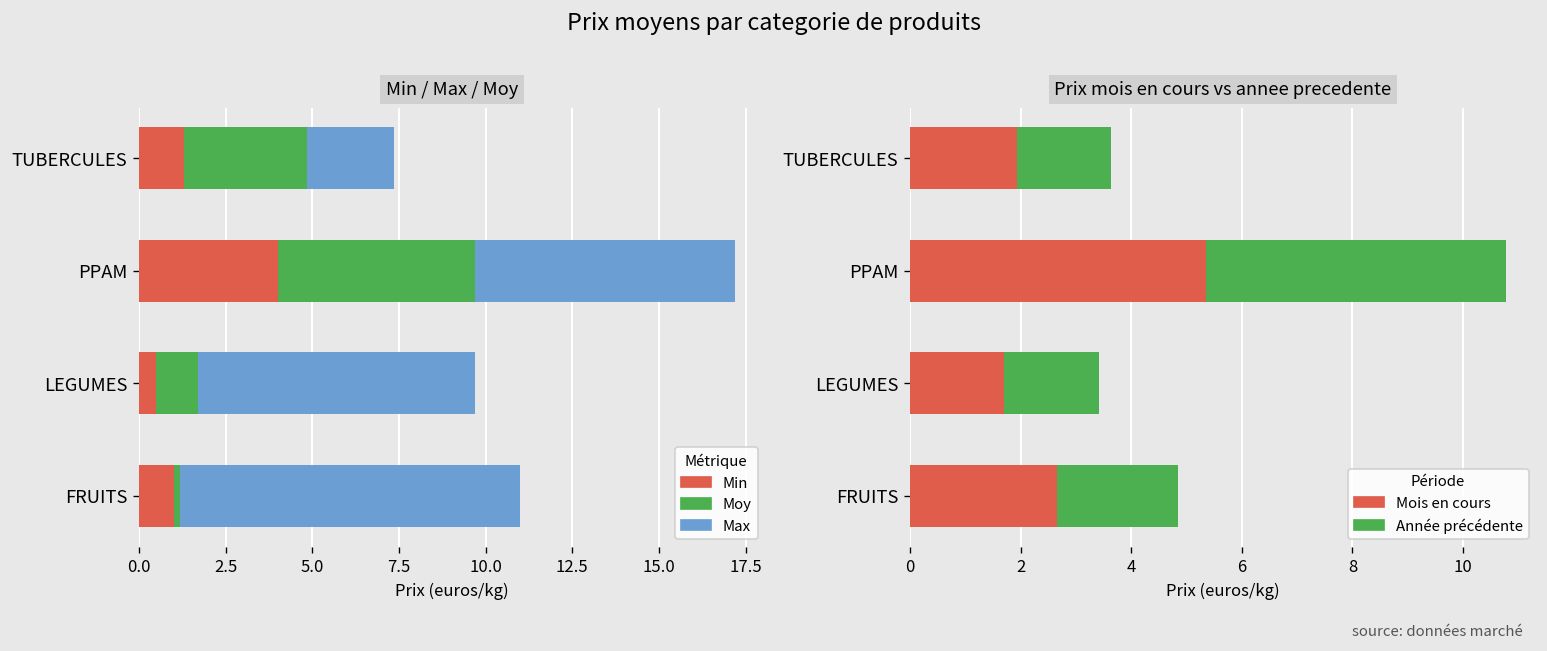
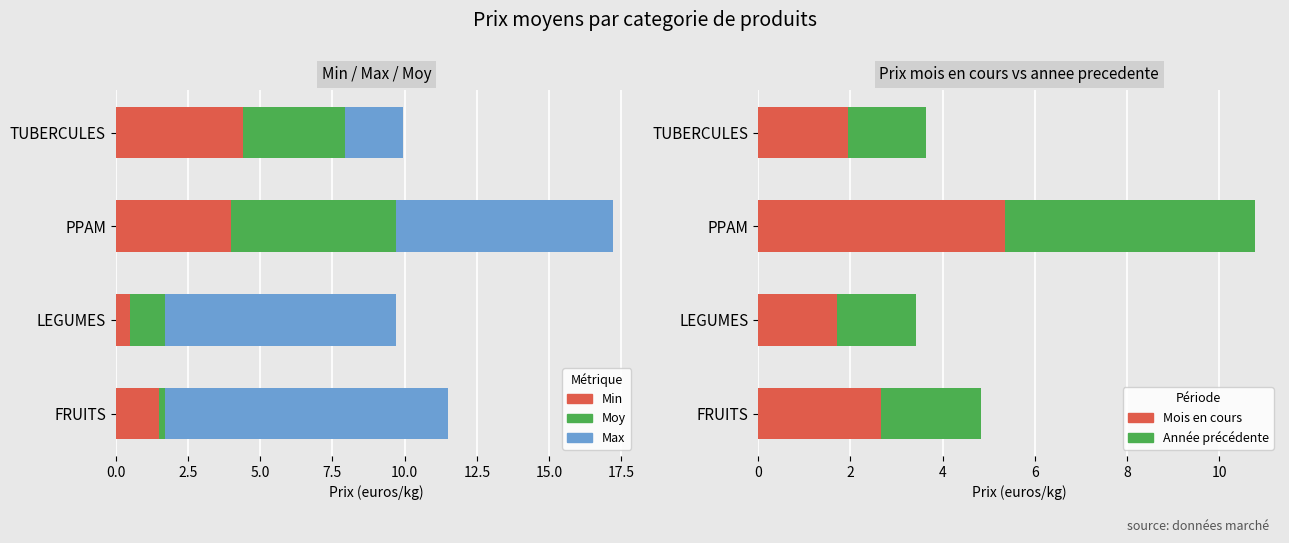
Min / Max / Moy, Min, TUBERCULES: 1.3 -> 4.4
Min / Max / Moy, Max, TUBERCULES: 2.5 -> 2.0
Min / Max / Moy, Min, FRUITS: 1.0 -> 1.5
